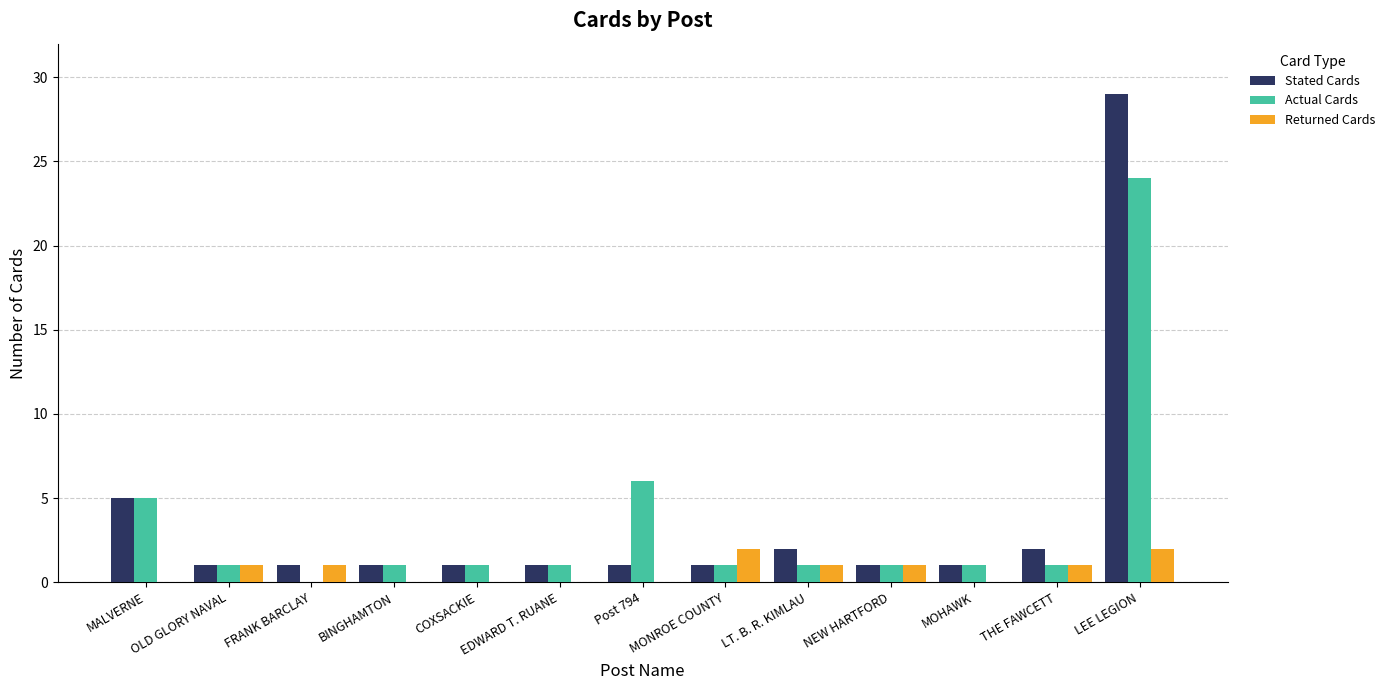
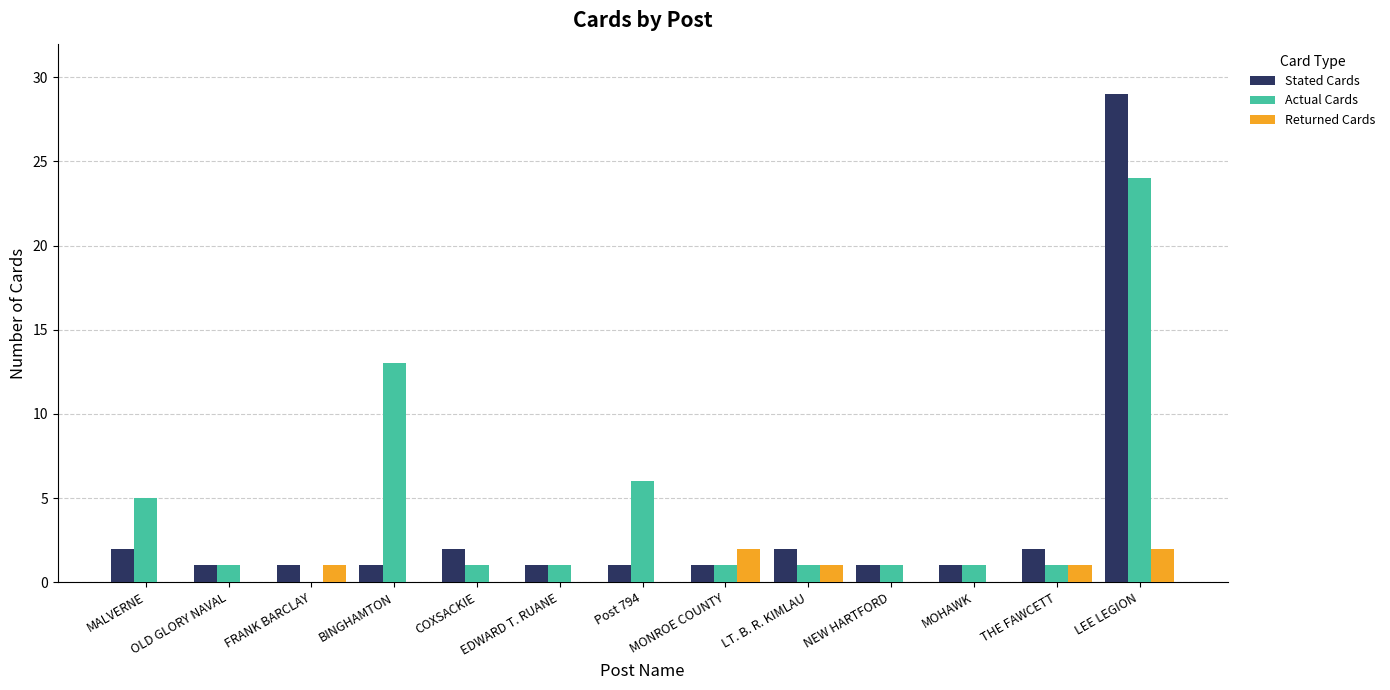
Stated Cards, MALVERNE: 5 -> 2
Returned Cards, OLD GLORY NAVAL: 1 -> 0
Actual Cards, BINGHAMTON: 1 -> 13
Stated Cards, COXSACKIE: 1 -> 2
Returned Cards, NEW HARTFORD: 1 -> 0
